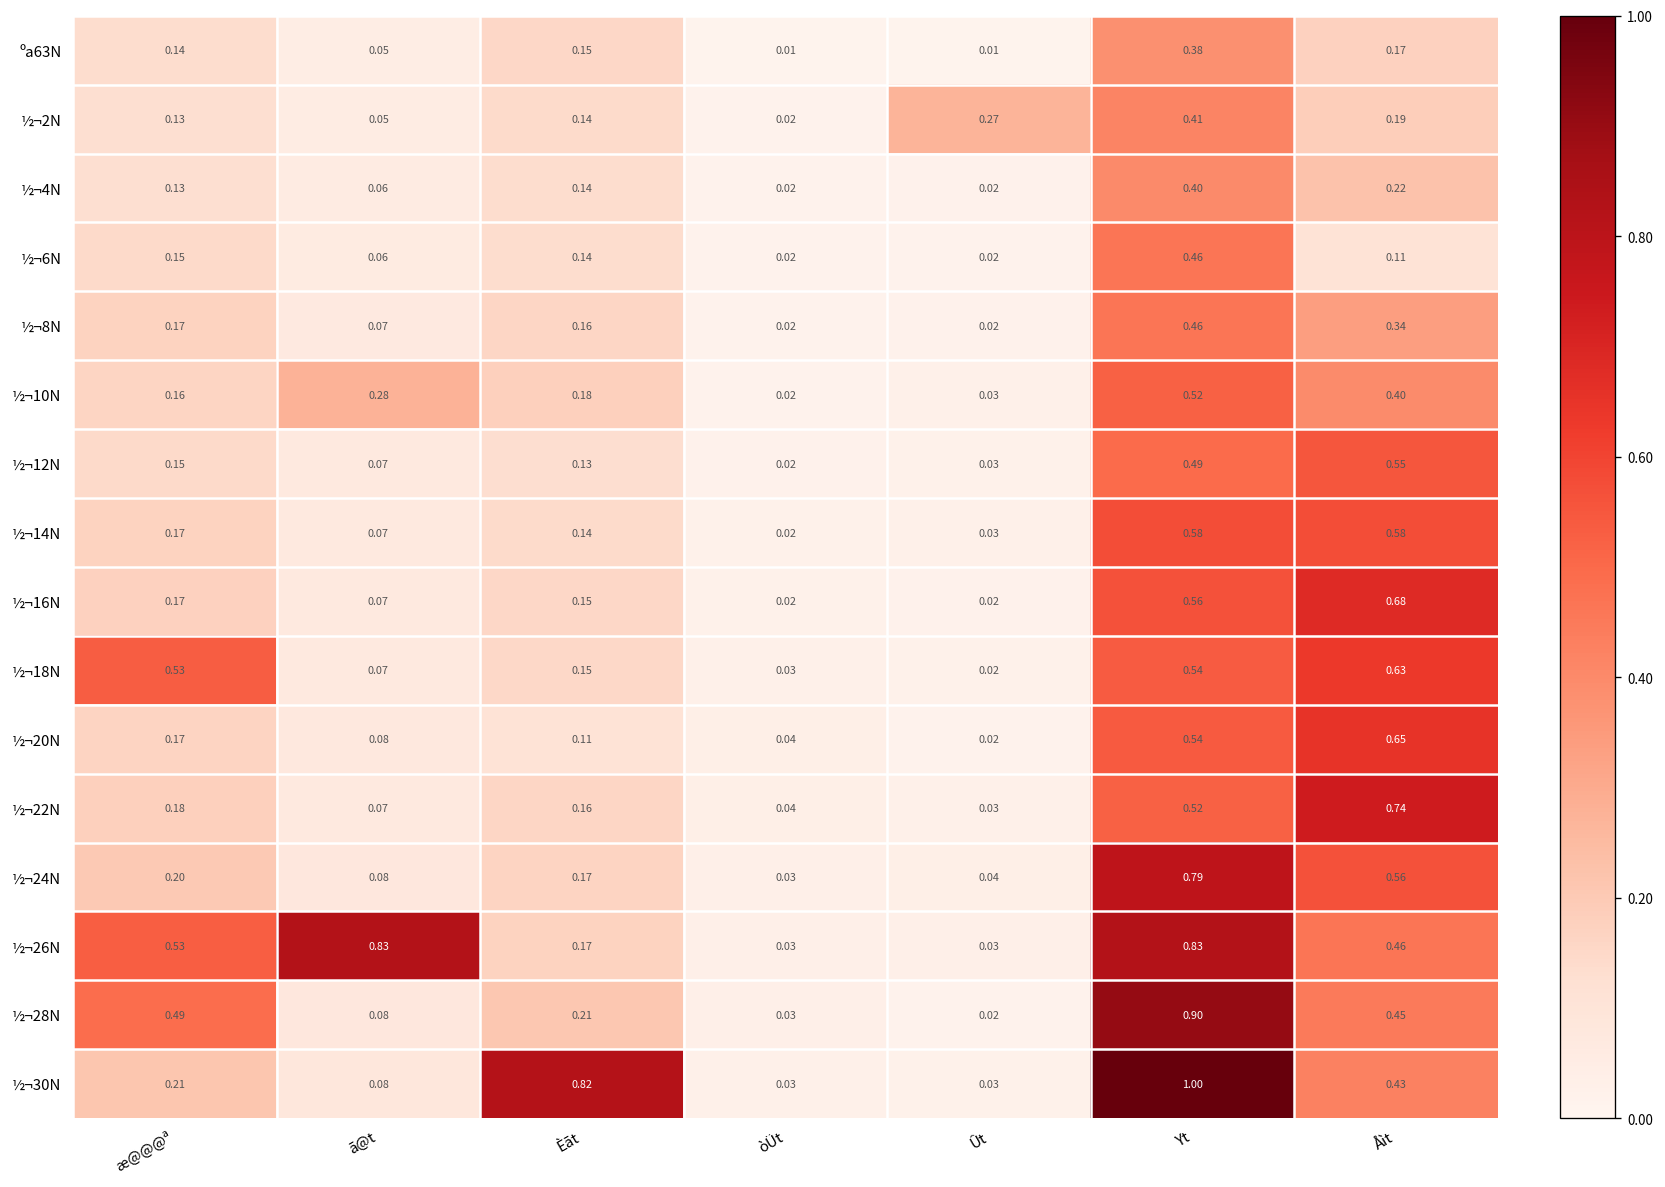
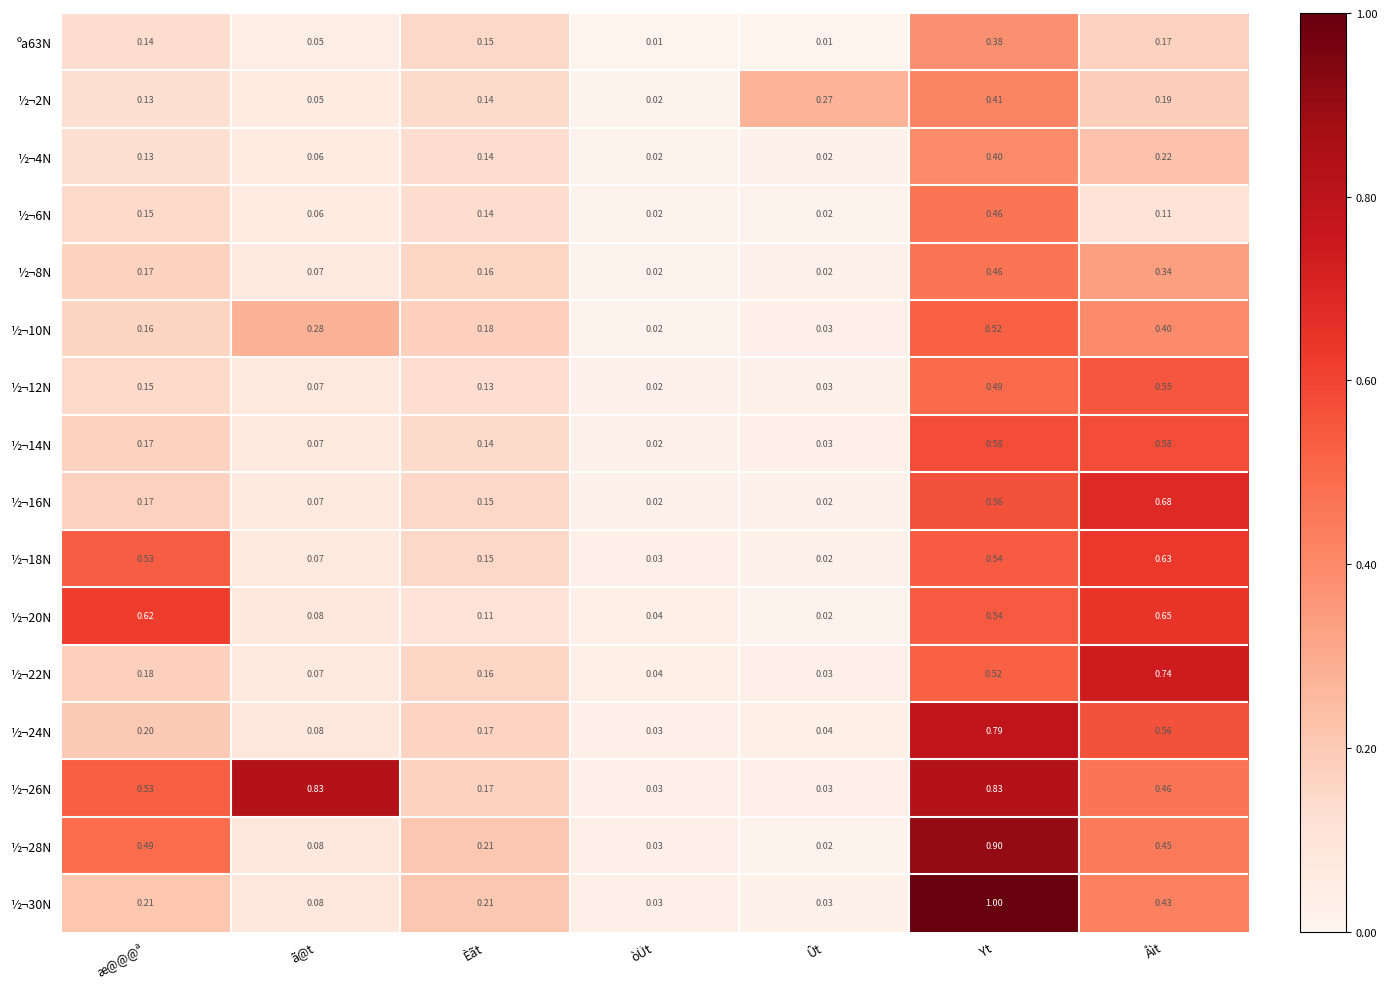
½¬20N, æ@@@ª: 0.17 -> 0.62
½¬30N, Èãt: 0.82 -> 0.21
